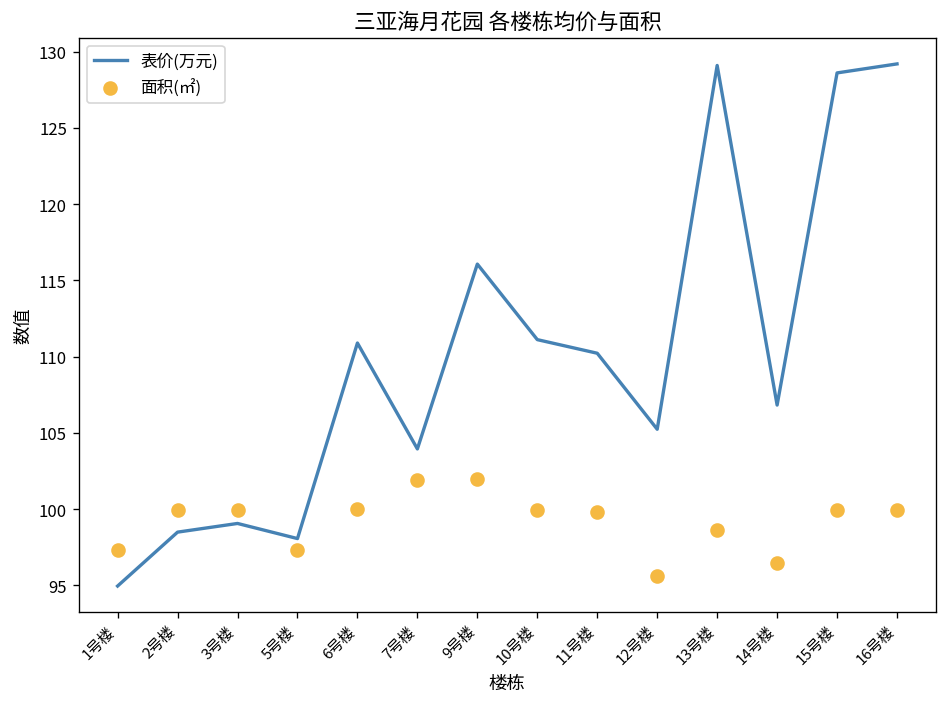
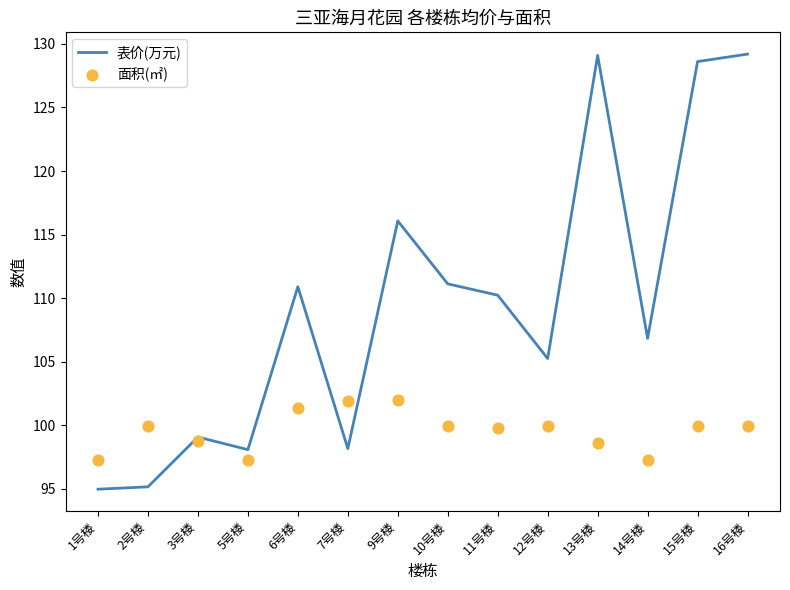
表价(万元), 2号楼: 98.5 -> 95.1
面积(㎡), 3号楼: 100.0 -> 98.7
面积(㎡), 6号楼: 100.0 -> 101.3
表价(万元), 7号楼: 103.9 -> 98.2
面积(㎡), 12号楼: 95.6 -> 100.0
面积(㎡), 14号楼: 96.4 -> 97.3
